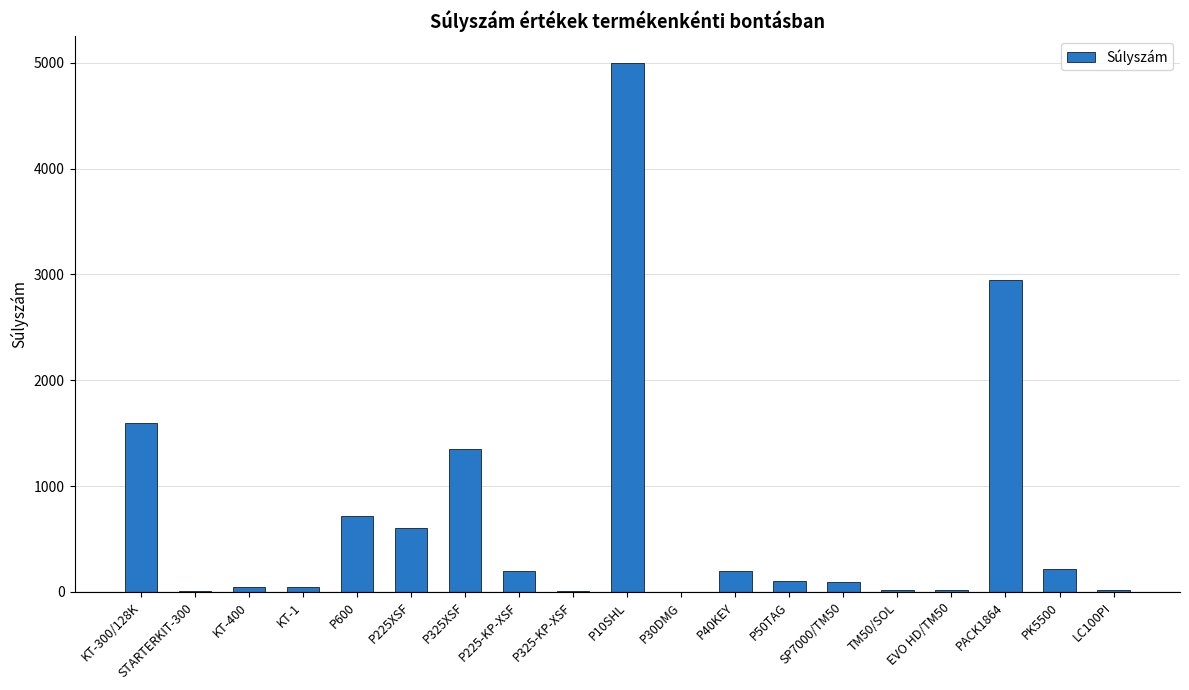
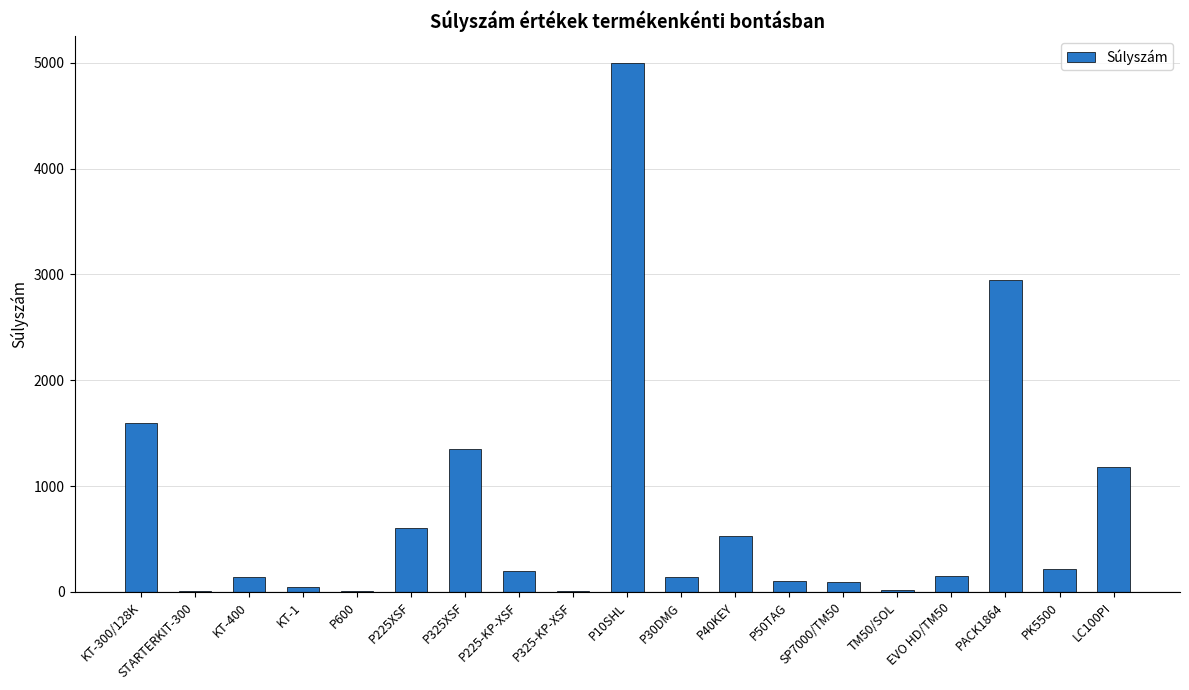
KT-400: 50 -> 140
P600: 720 -> 10
P30DMG: 0 -> 140
P40KEY: 200 -> 530
EVO HD/TM50: 20 -> 150
LC100PI: 20 -> 1180
